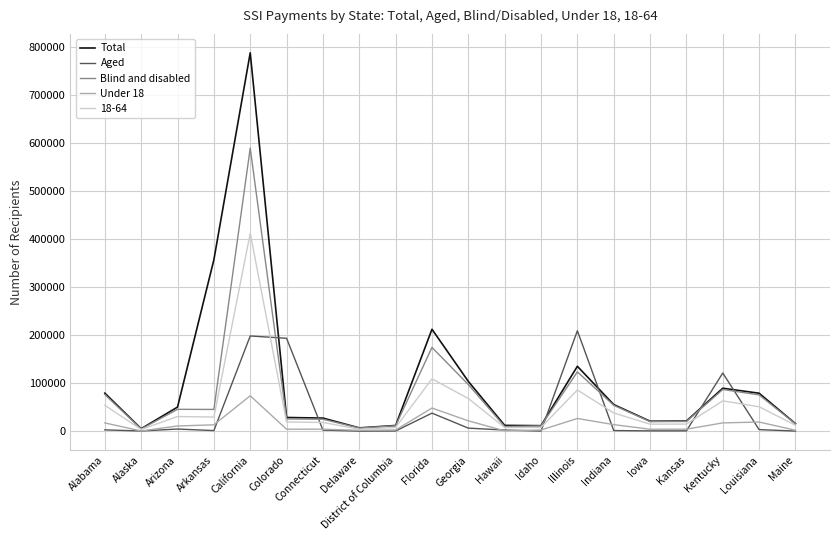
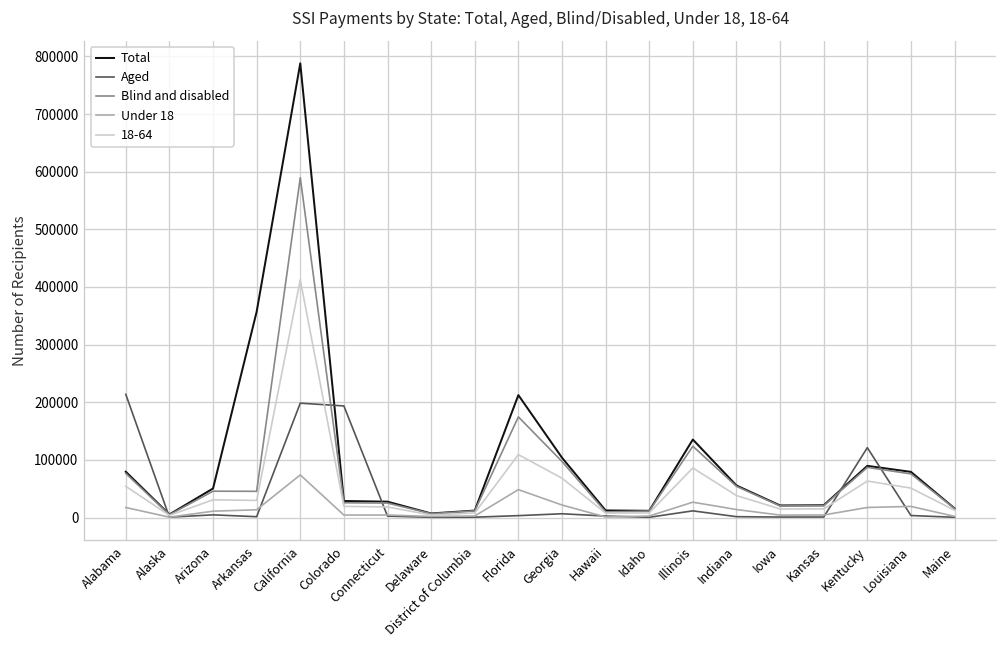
Aged, Alabama: 0 -> 210000
Aged, Florida: 40000 -> 0
Aged, Illinois: 210000 -> 10000
